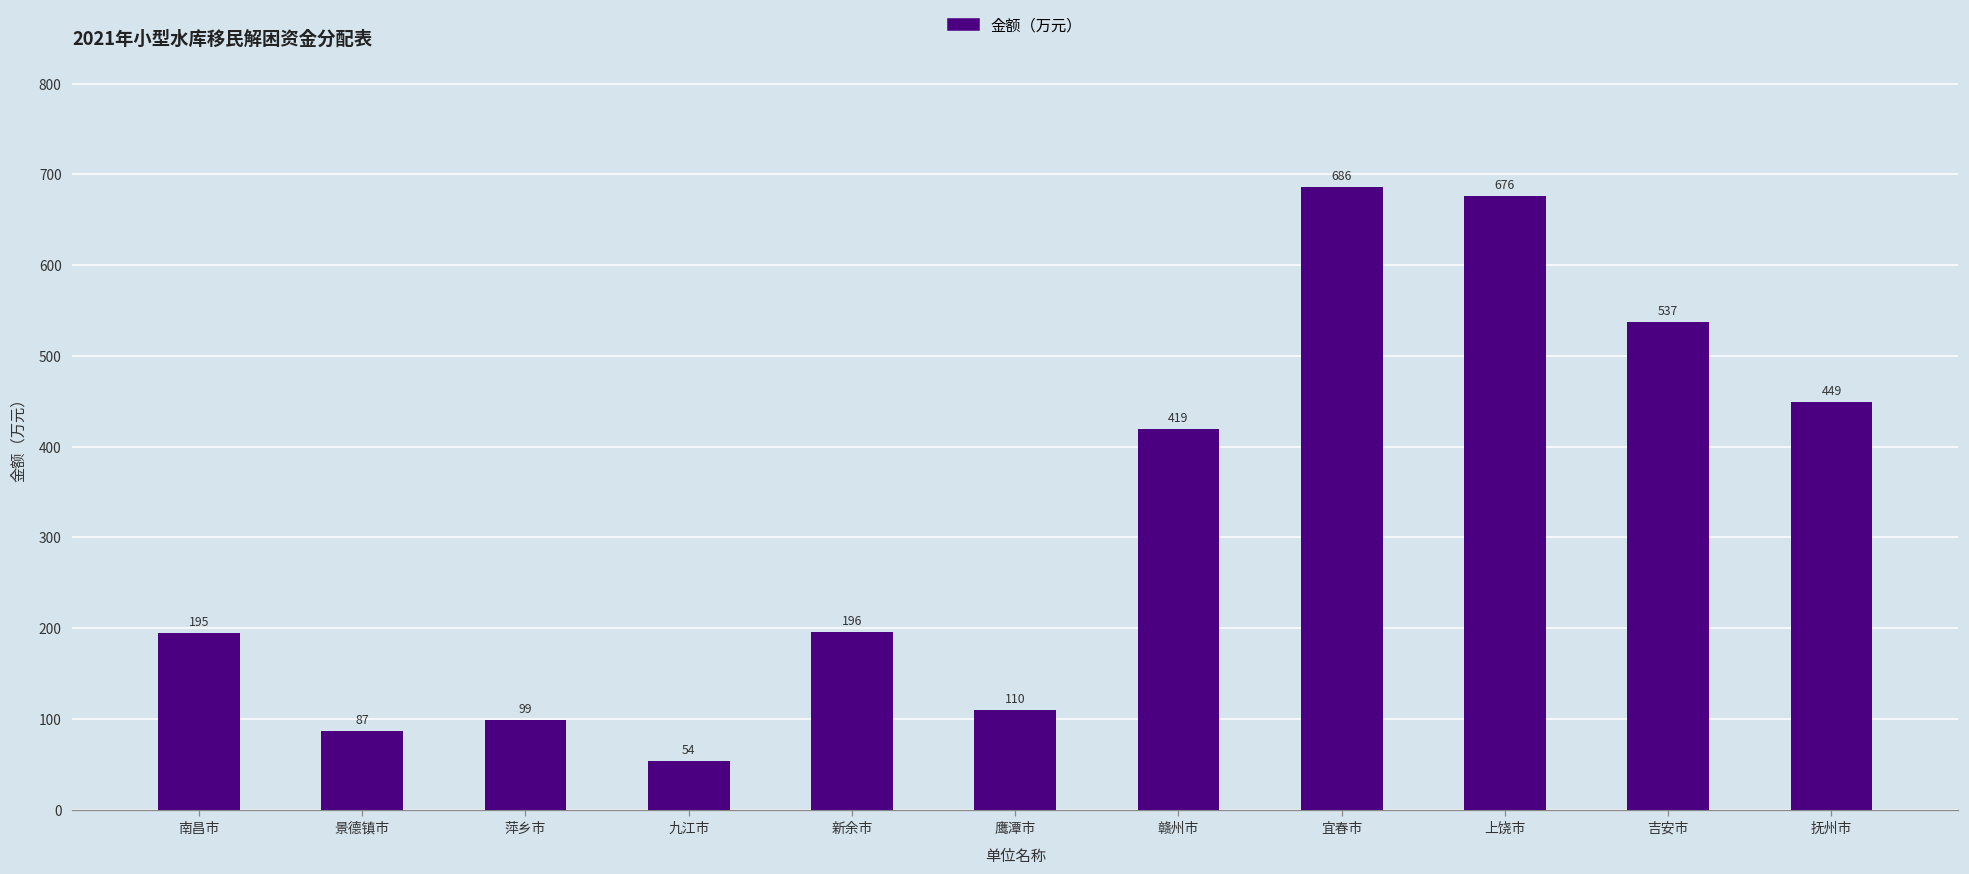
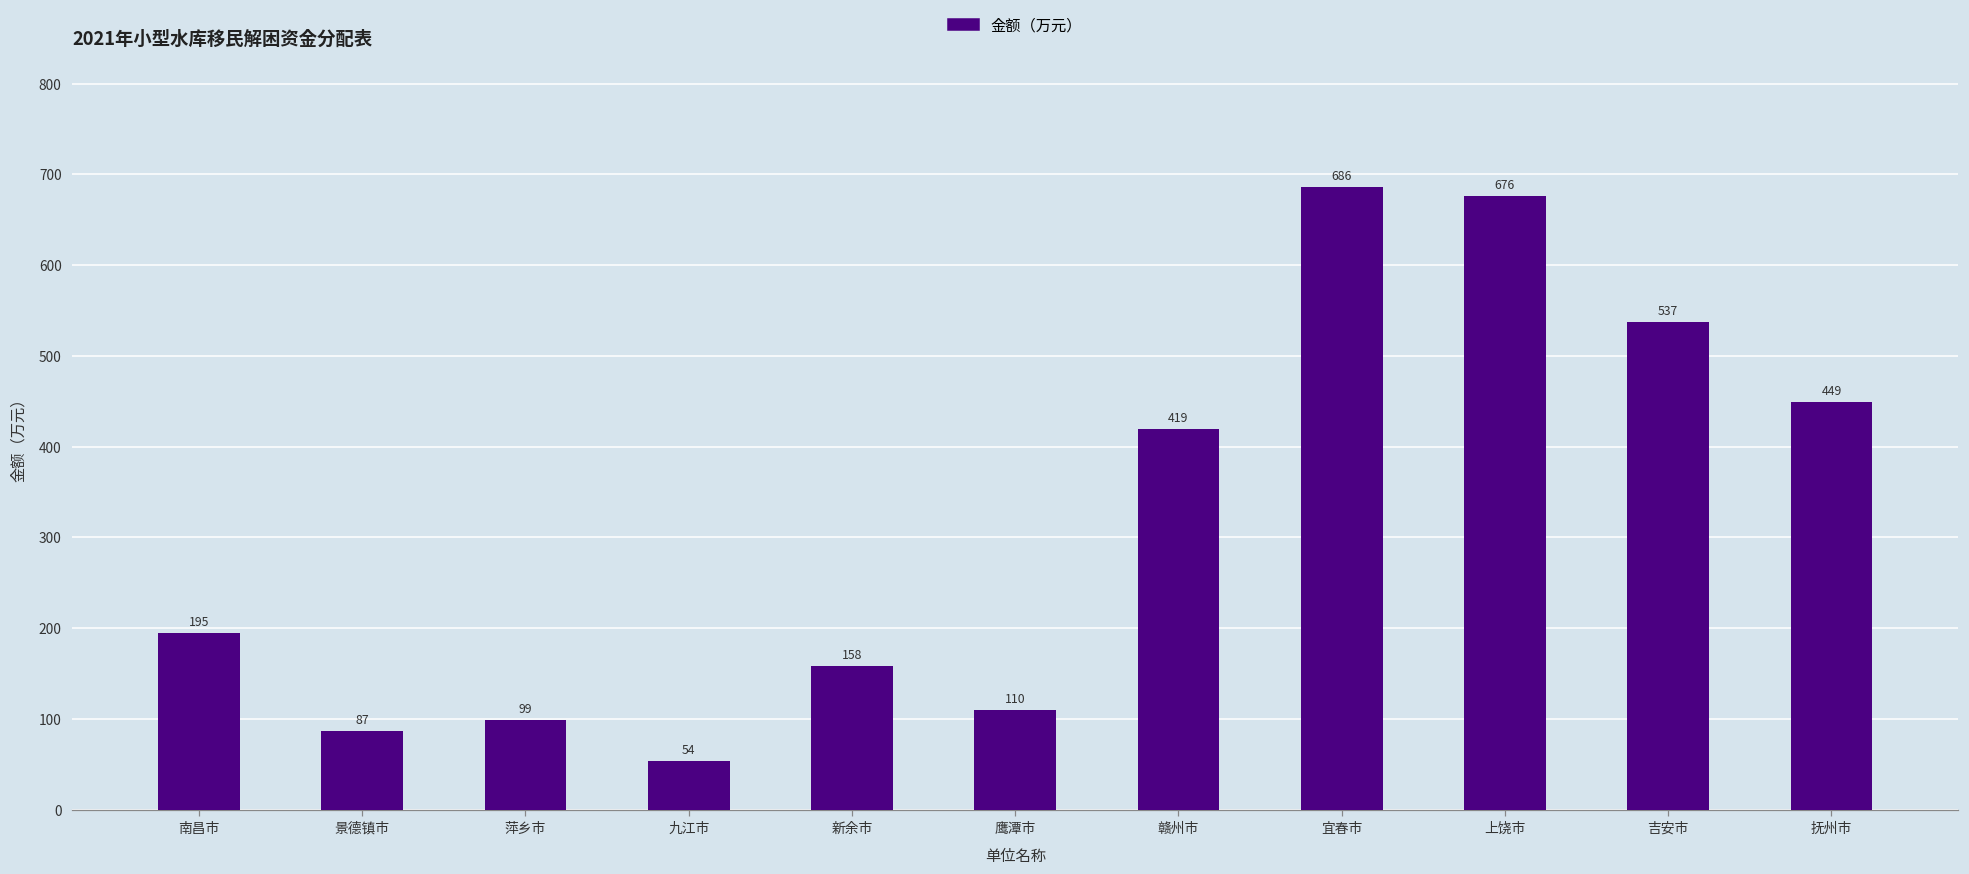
新余市: 196 -> 158
